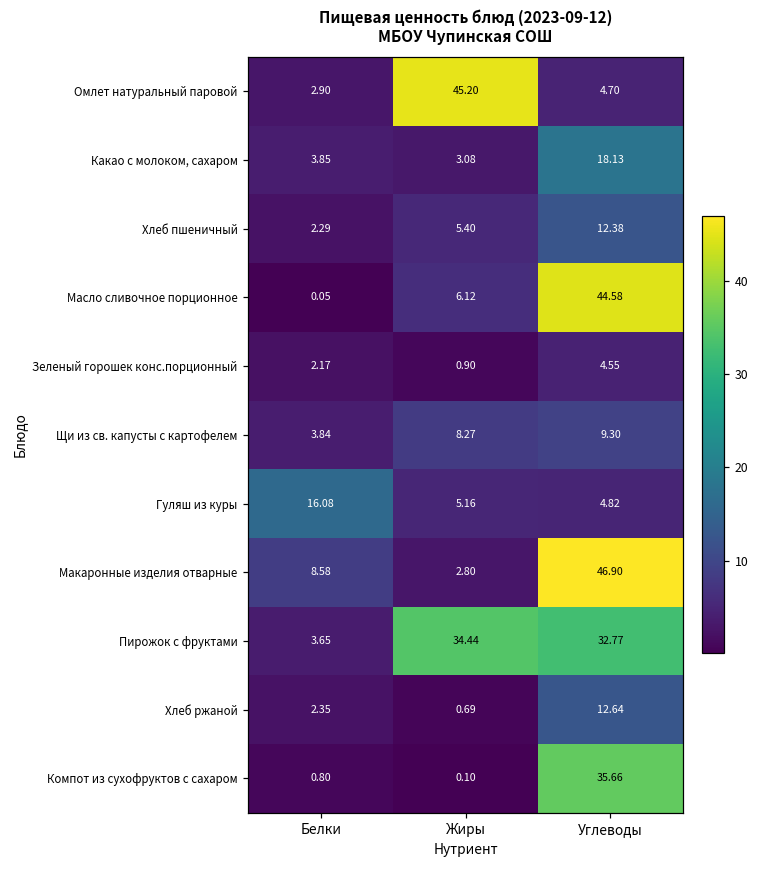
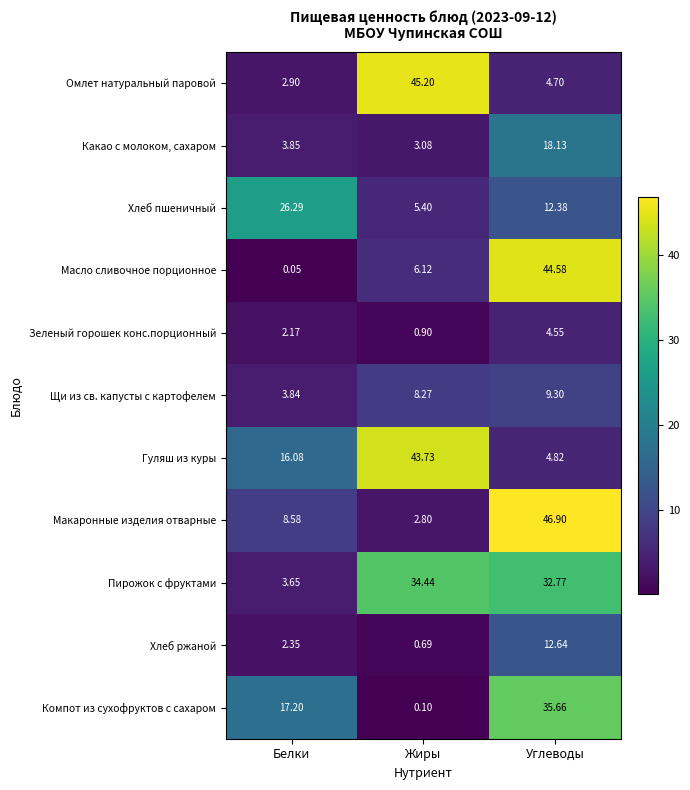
Хлеб пшеничный, Белки: 2.29 -> 26.29
Гуляш из куры, Жиры: 5.16 -> 43.73
Компот из сухофруктов с сахаром, Белки: 0.80 -> 17.20
